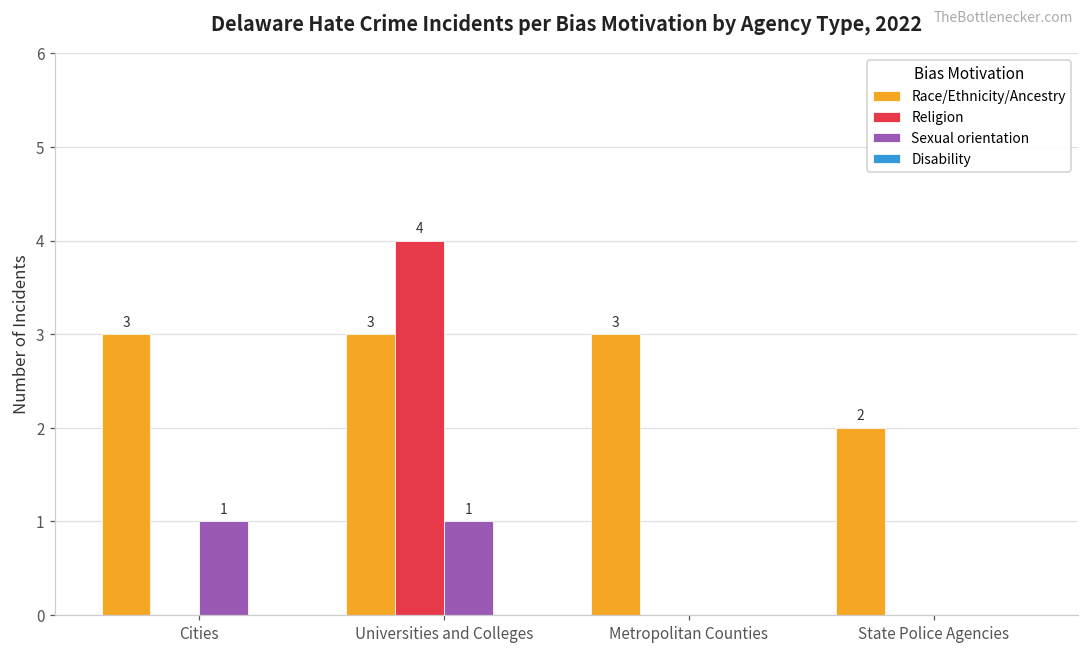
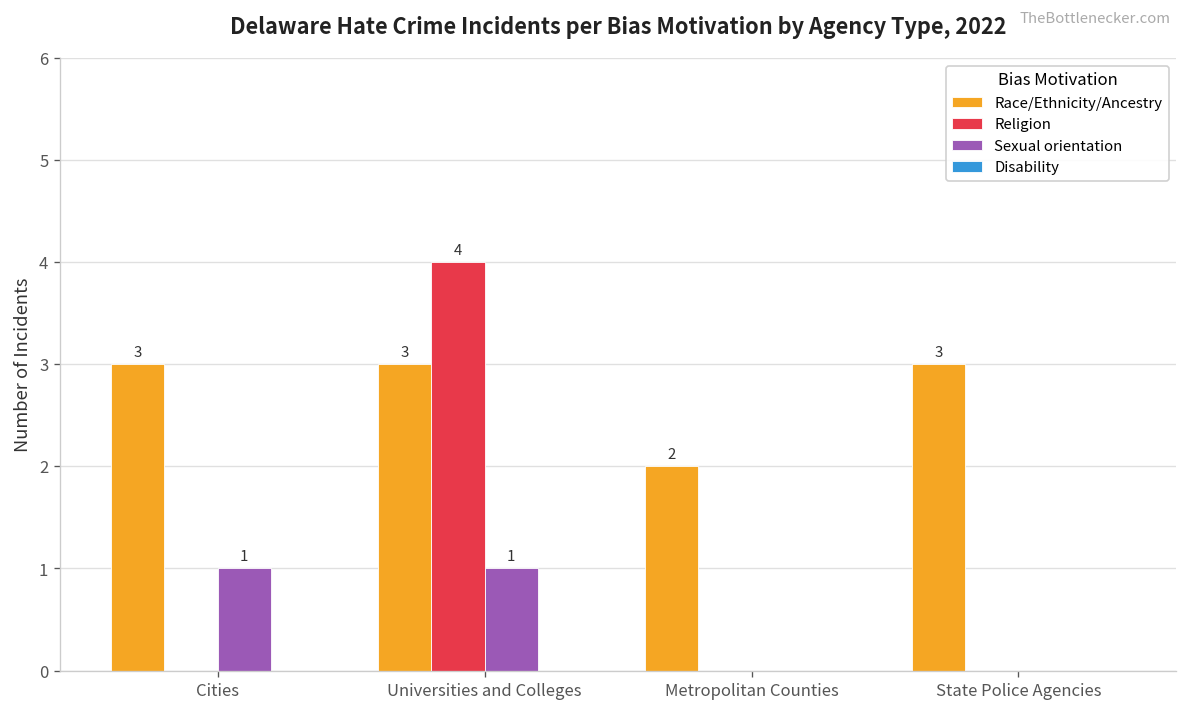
Race/Ethnicity/Ancestry, Metropolitan Counties: 3 -> 2
Race/Ethnicity/Ancestry, State Police Agencies: 2 -> 3
